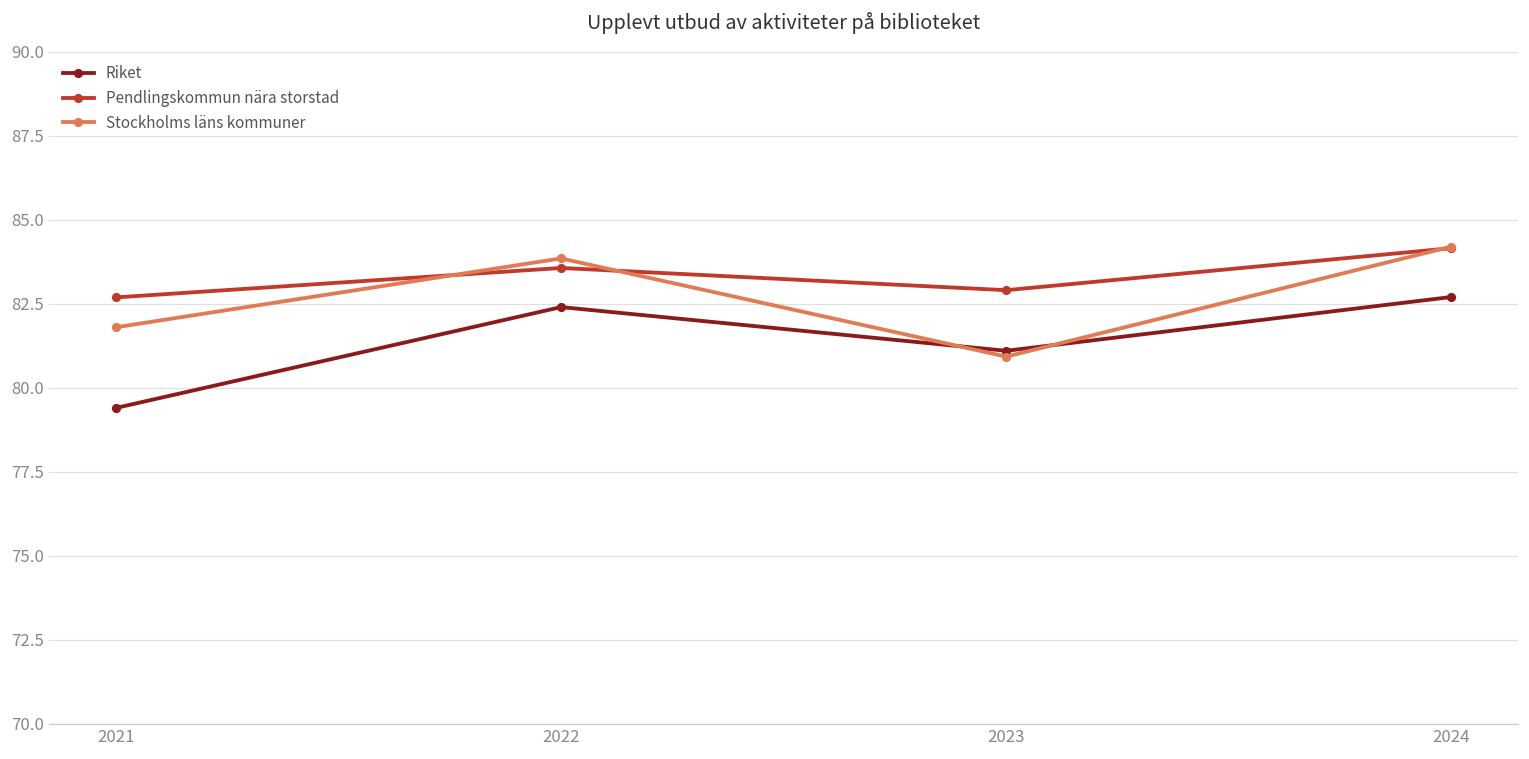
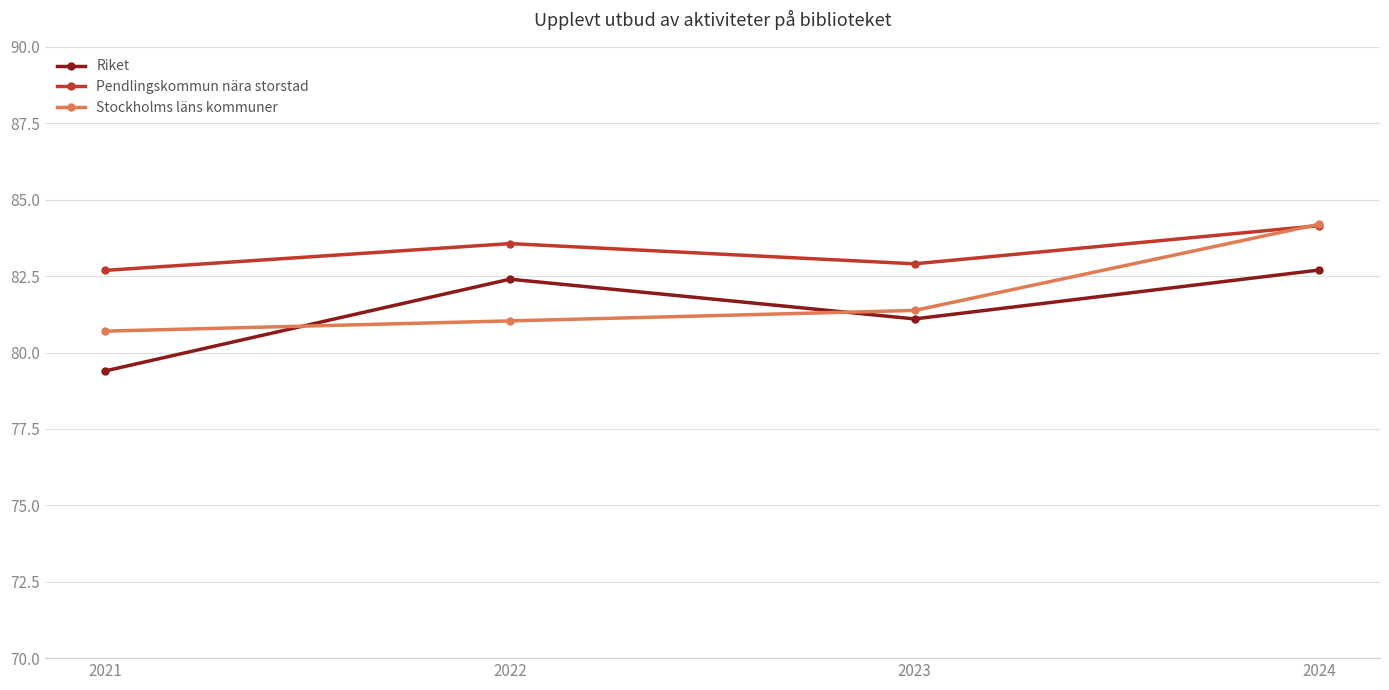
Stockholms läns kommuner, 2021: 81.8 -> 80.7
Stockholms läns kommuner, 2022: 83.8 -> 81.0
Stockholms läns kommuner, 2023: 80.9 -> 81.4
